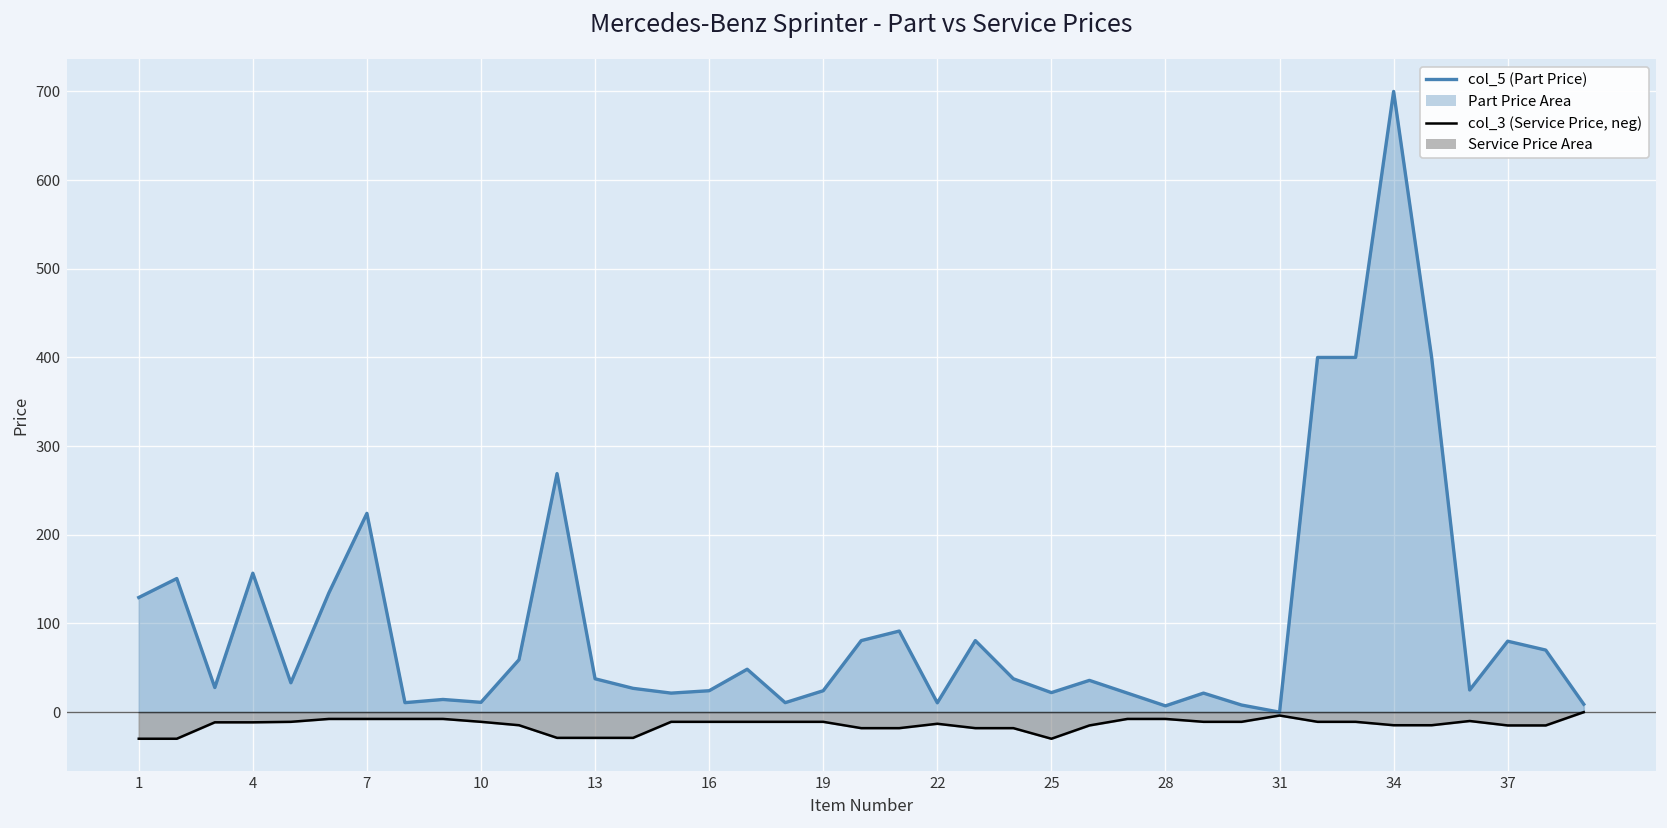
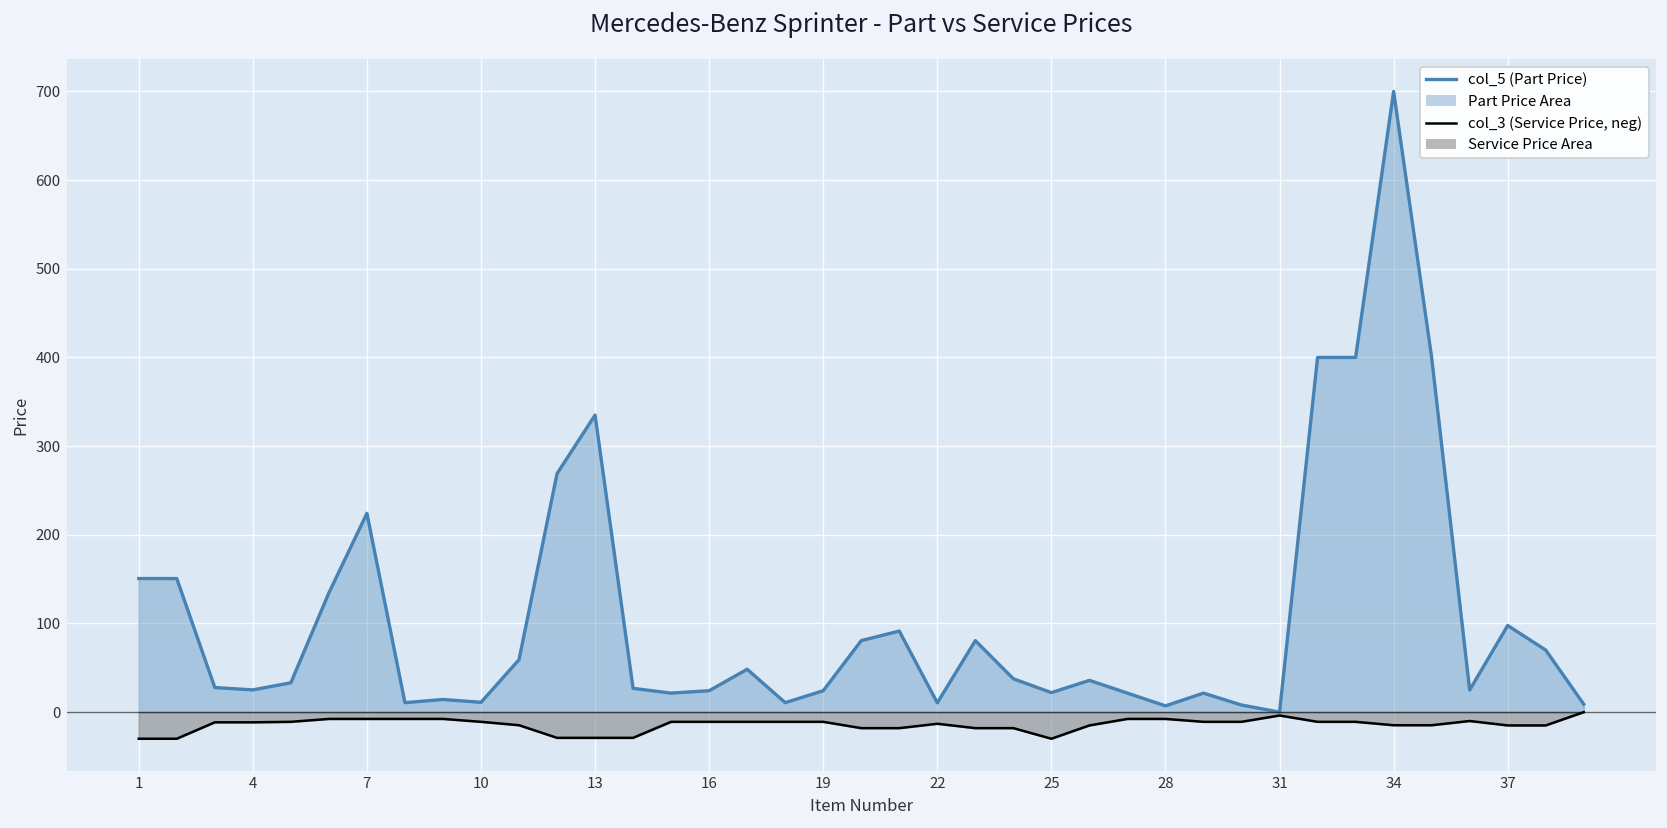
col_5 (Part Price), 1: 130 -> 150
col_5 (Part Price), 4: 160 -> 30
col_5 (Part Price), 13: 40 -> 340
col_5 (Part Price), 37: 80 -> 100
